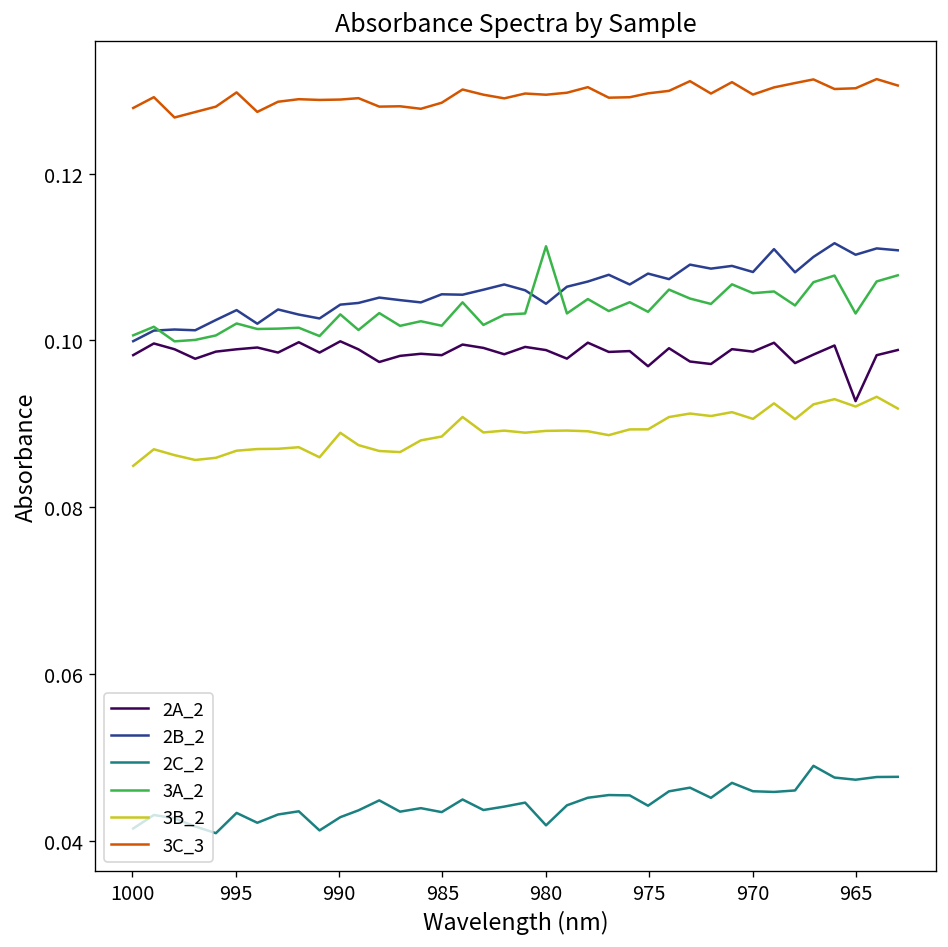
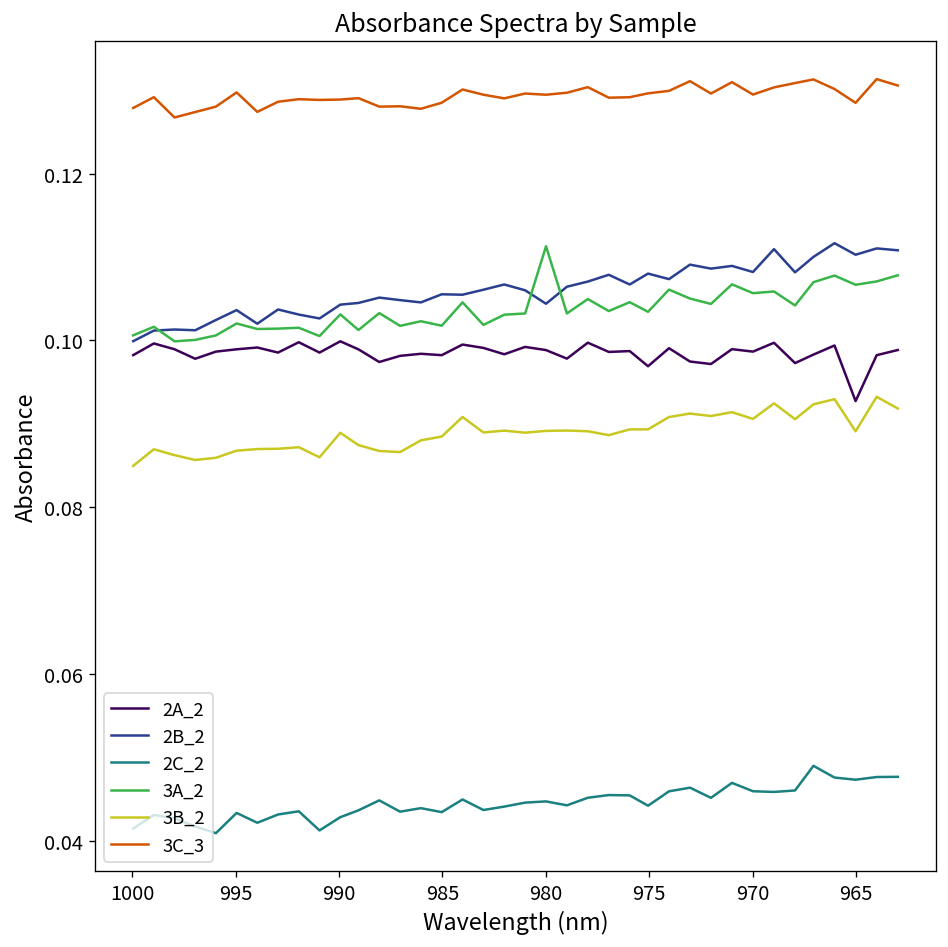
2C_2, 980: 0.042 -> 0.045
3A_2, 965: 0.103 -> 0.107
3B_2, 965: 0.092 -> 0.089
3C_3, 965: 0.130 -> 0.129
